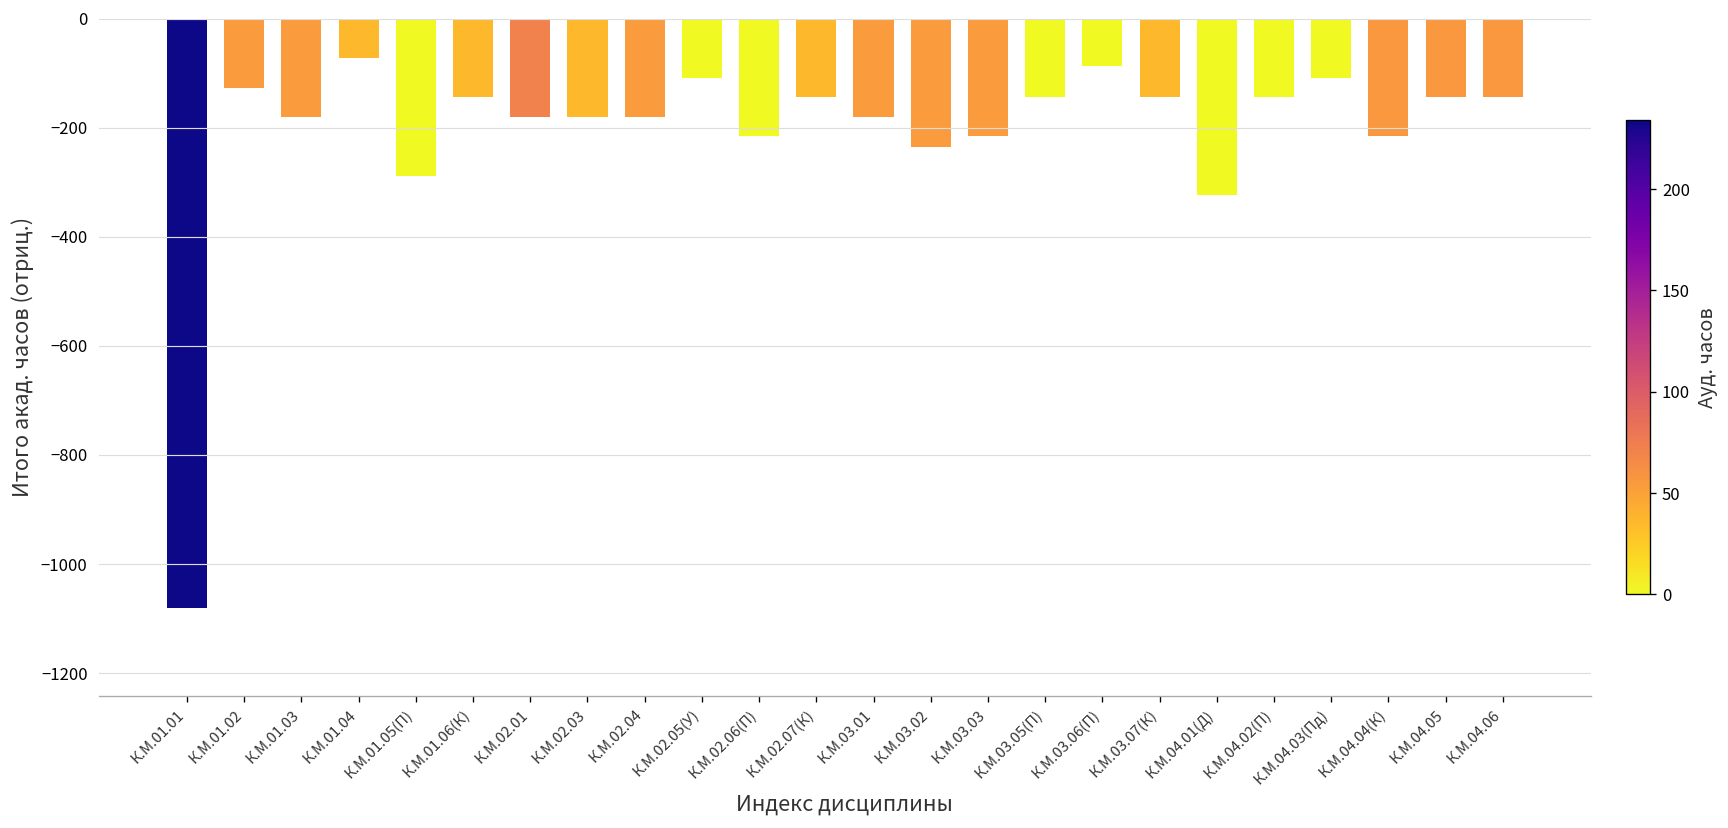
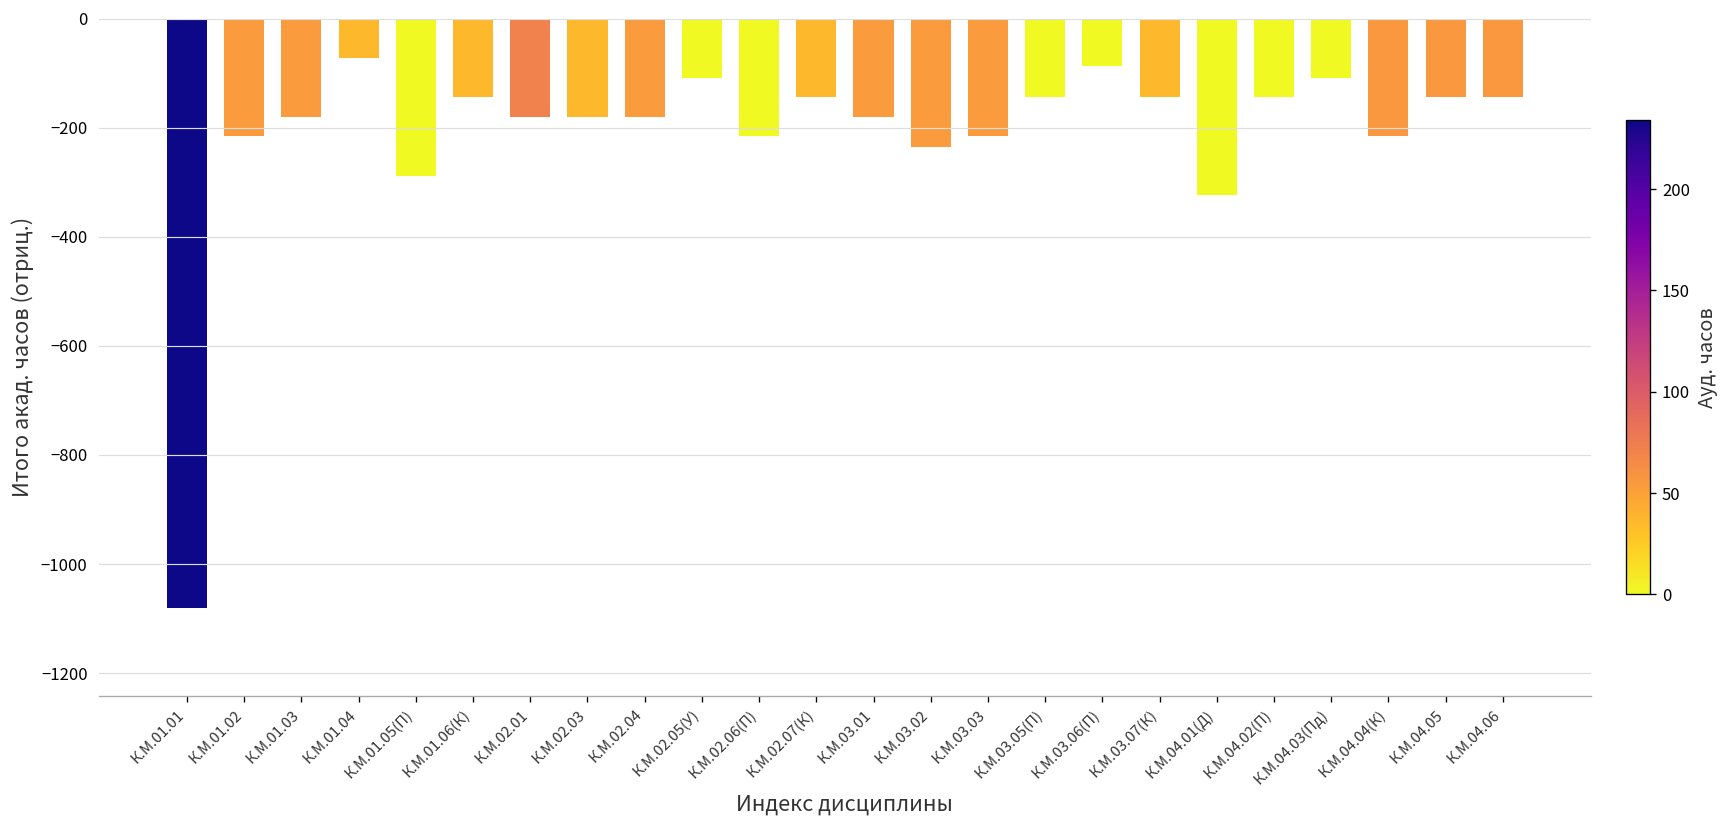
К.М.01.02: -130 -> -220
